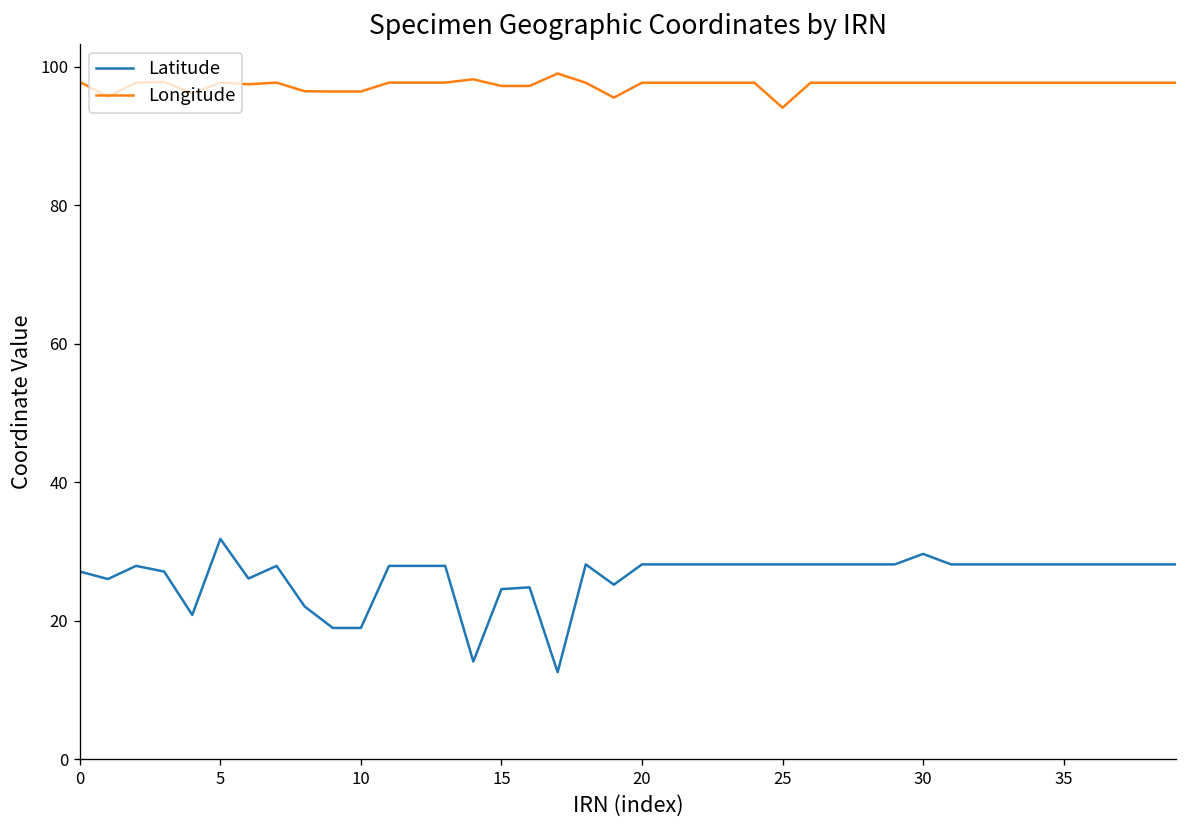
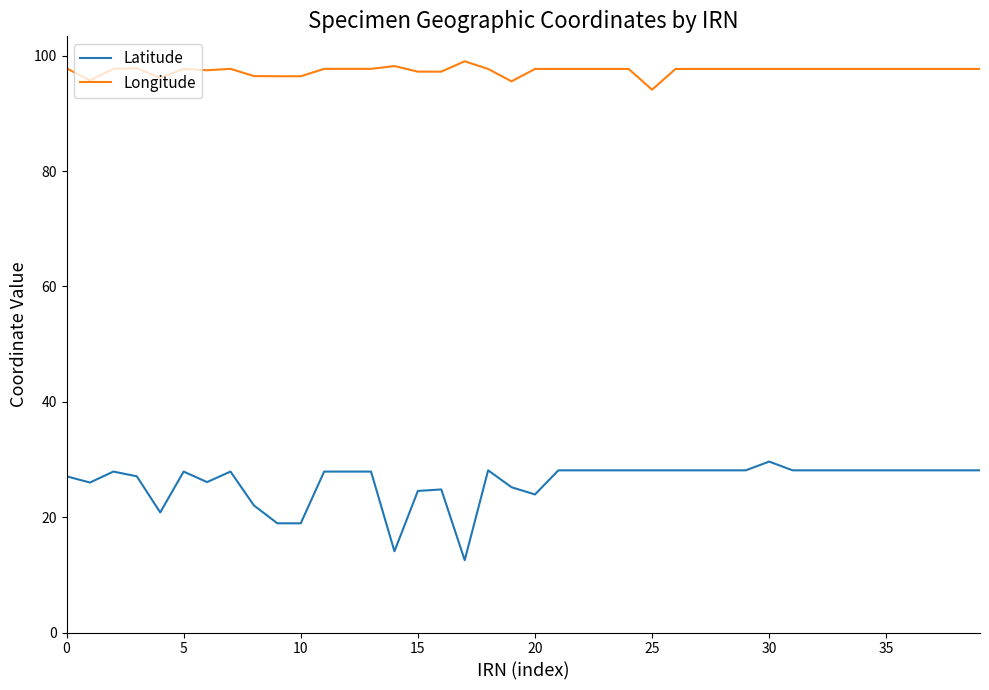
Latitude, 5: 32 -> 28
Latitude, 20: 28 -> 24
